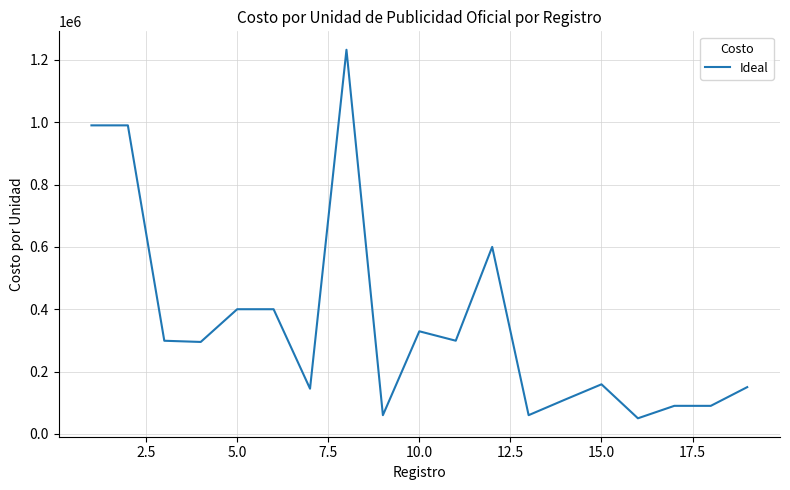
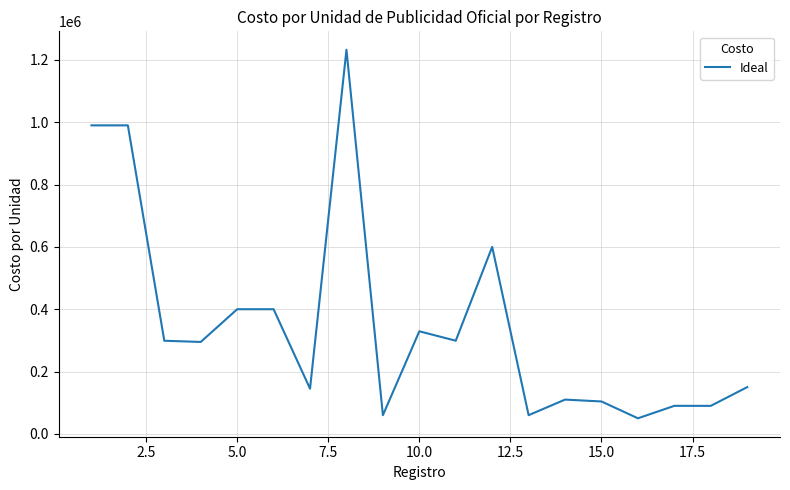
15.0: 160000 -> 100000
